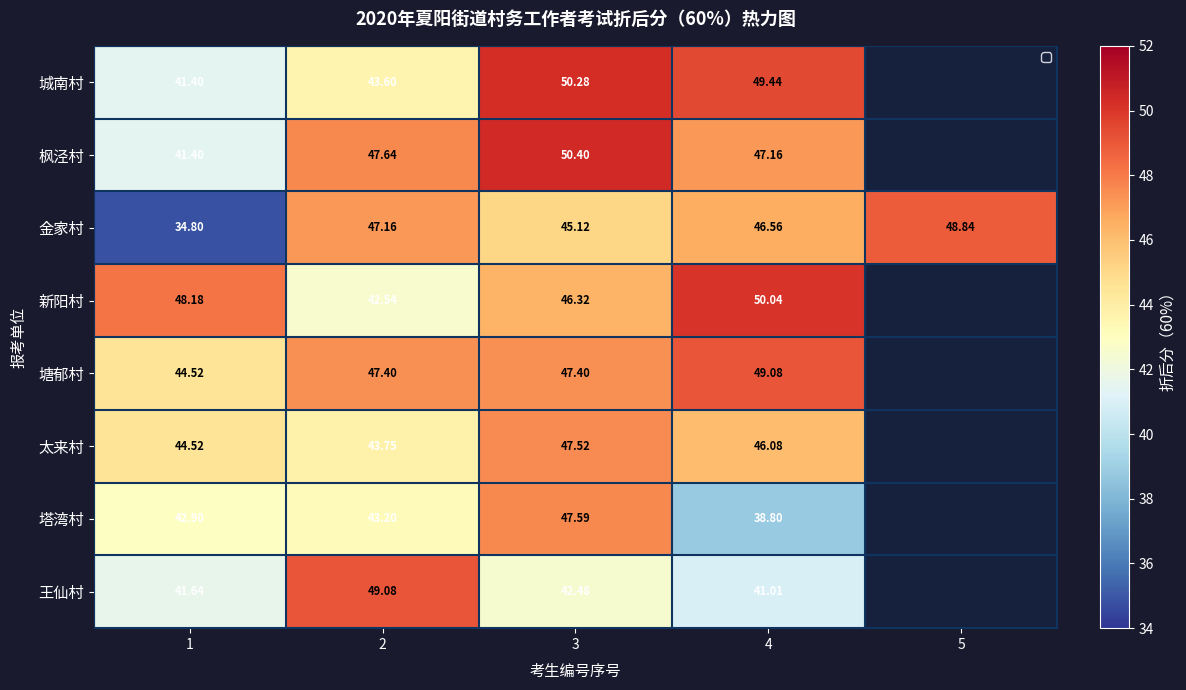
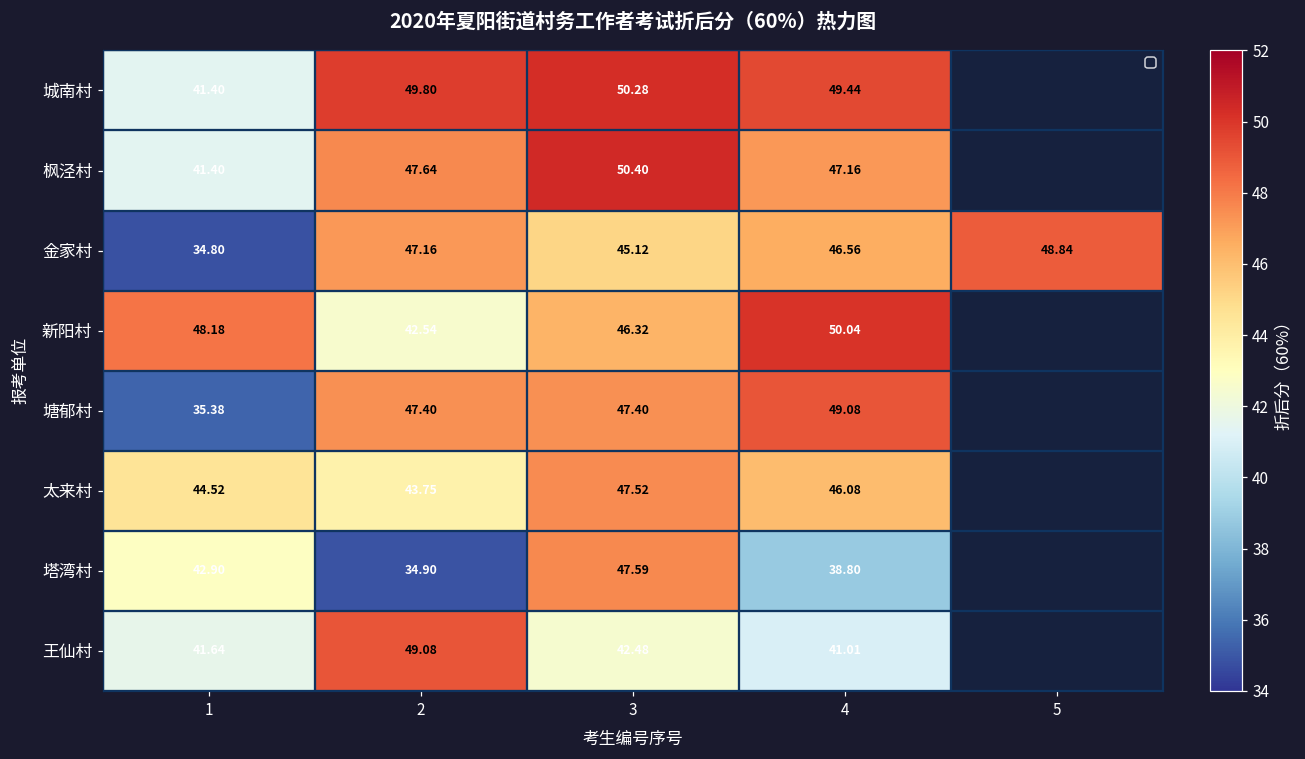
城南村, 2: 43.60 -> 49.80
塘郁村, 1: 44.52 -> 35.38
塔湾村, 2: 43.20 -> 34.90
